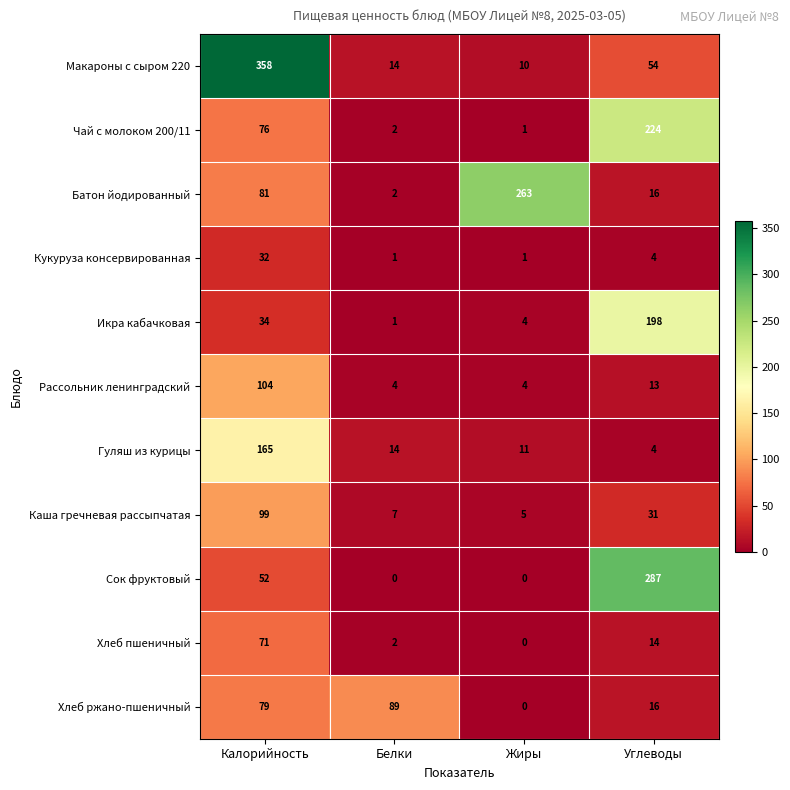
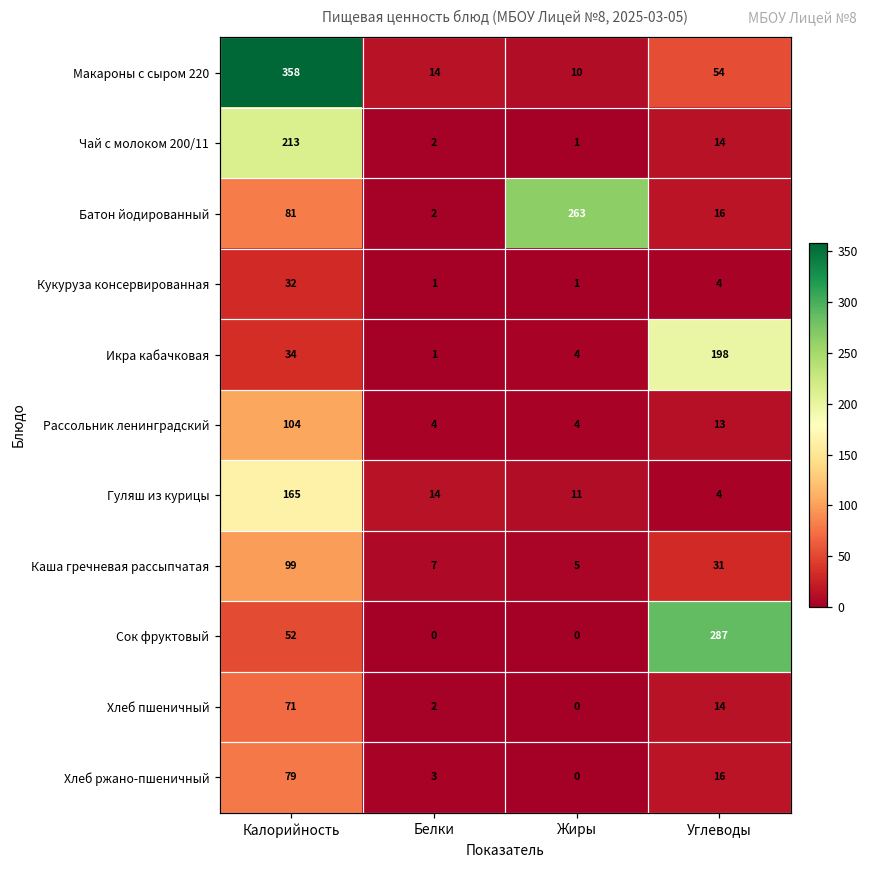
Чай с молоком 200/11, Калорийность: 76 -> 213
Чай с молоком 200/11, Углеводы: 224 -> 14
Хлеб ржано-пшеничный, Белки: 89 -> 3
